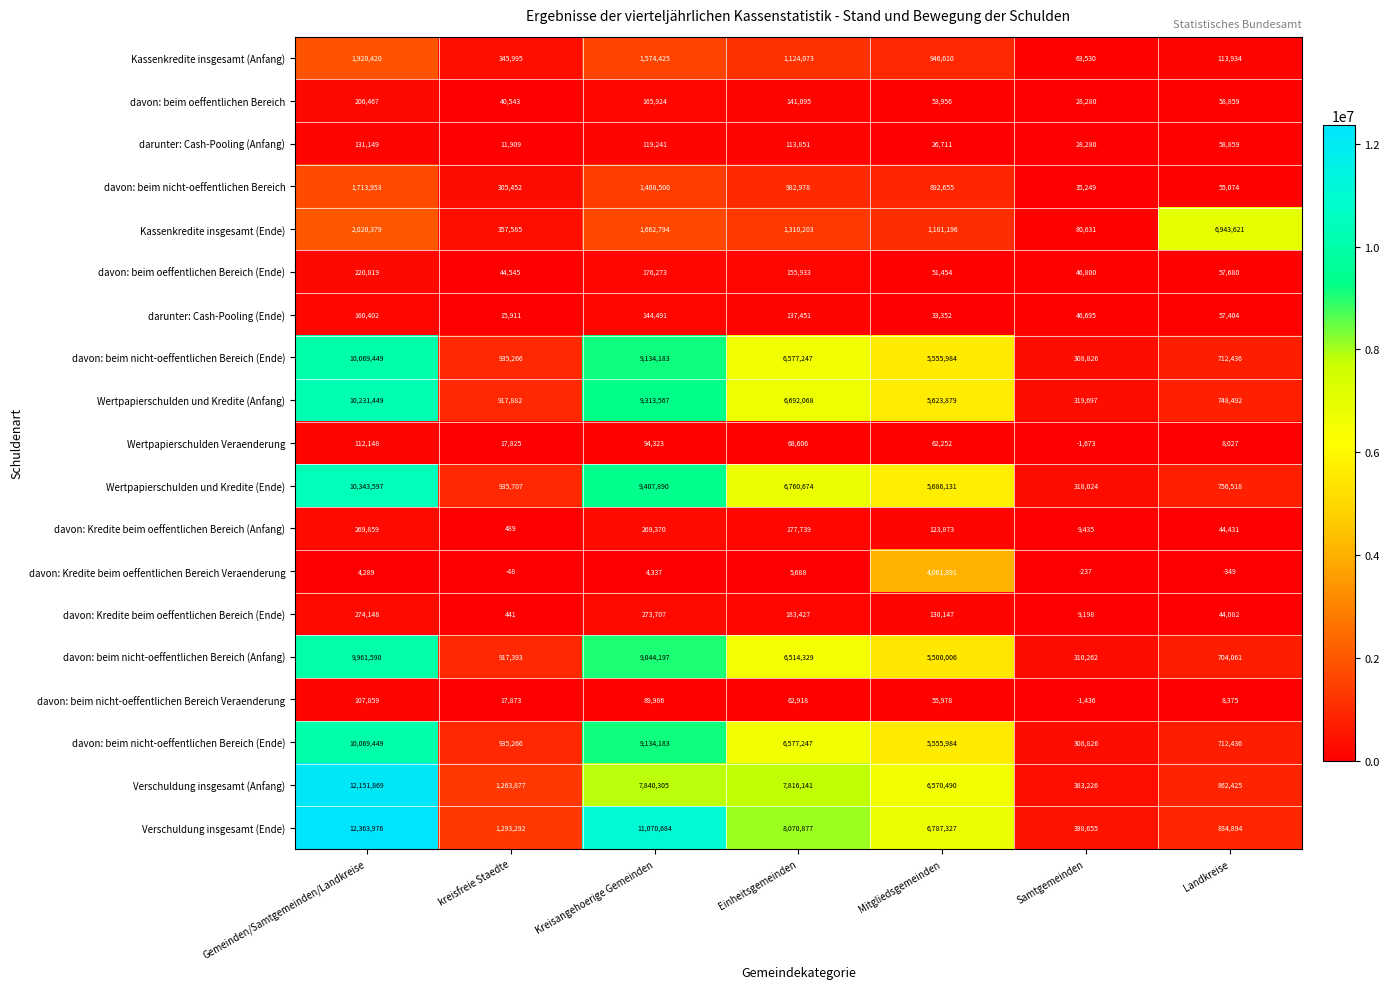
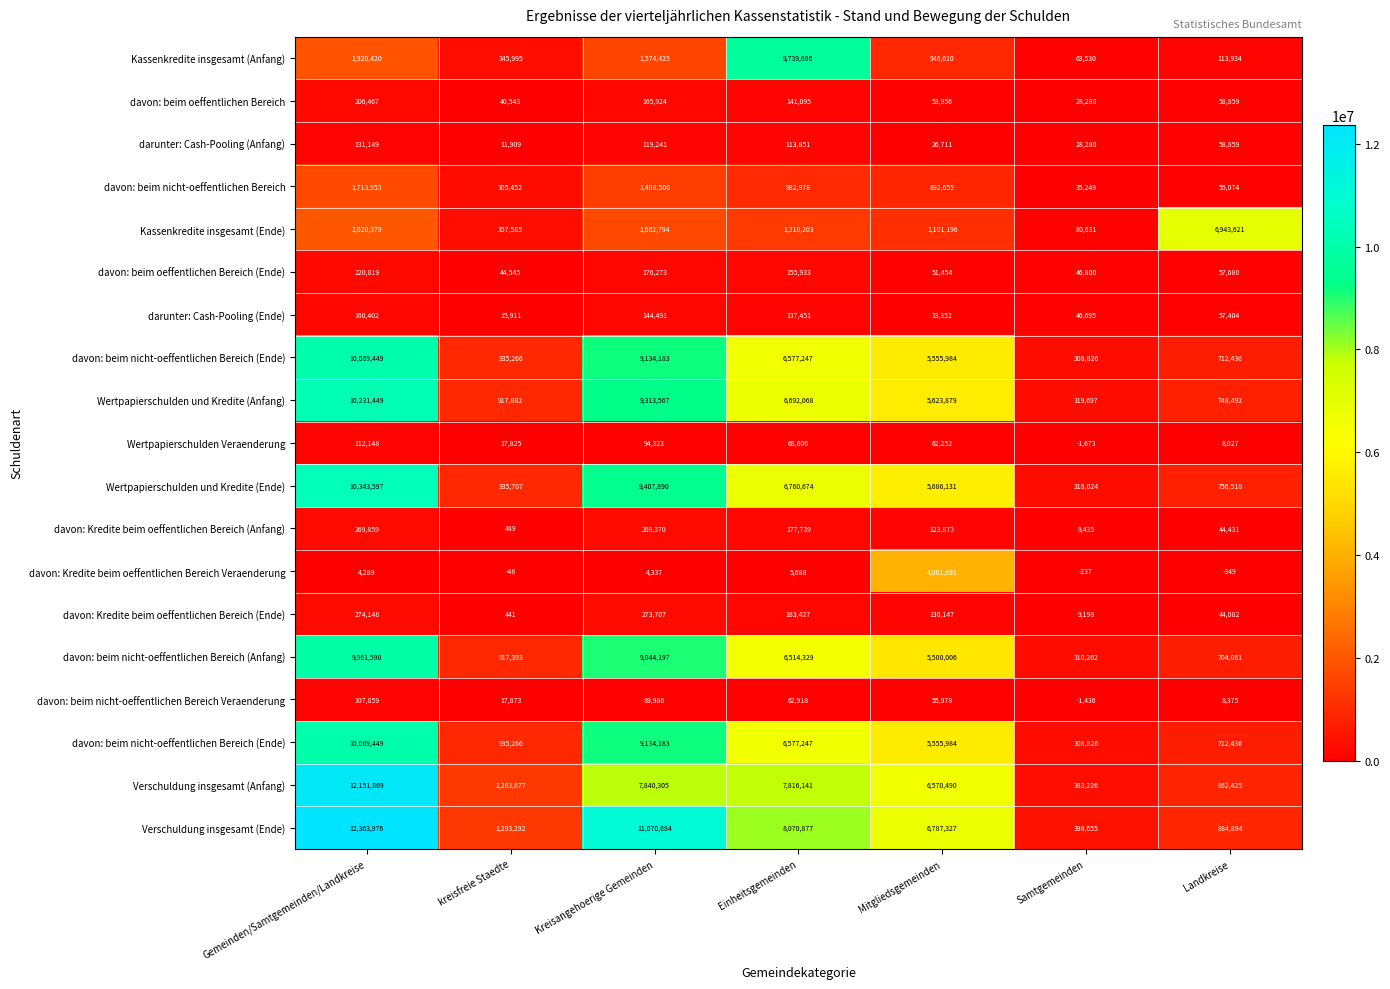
Kassenkredite insgesamt (Anfang), Einheitsgemeinden: 1,124,073 -> 9,739,686
